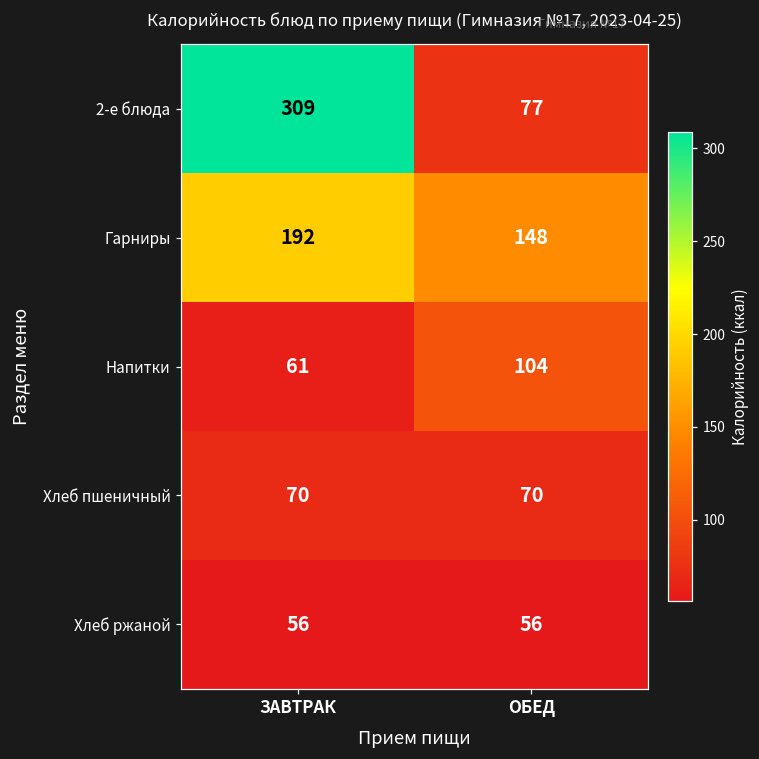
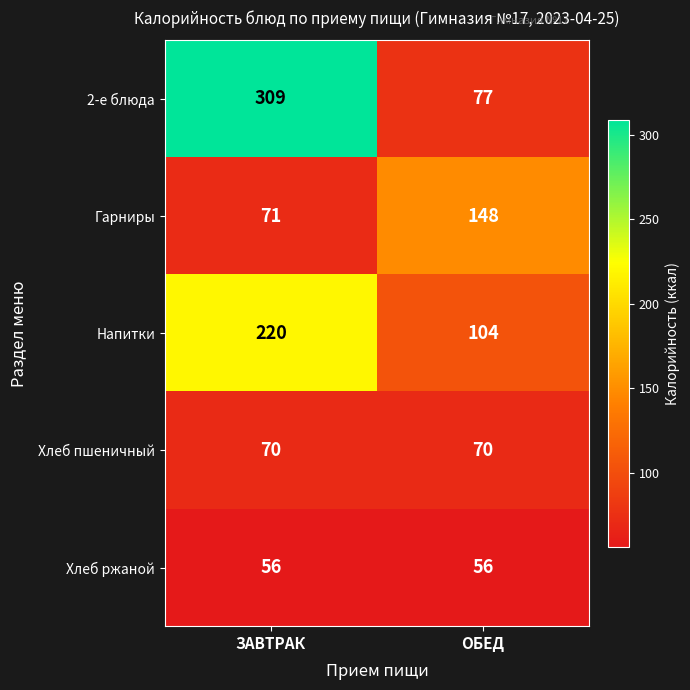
Гарниры, ЗАВТРАК: 192 -> 71
Напитки, ЗАВТРАК: 61 -> 220
